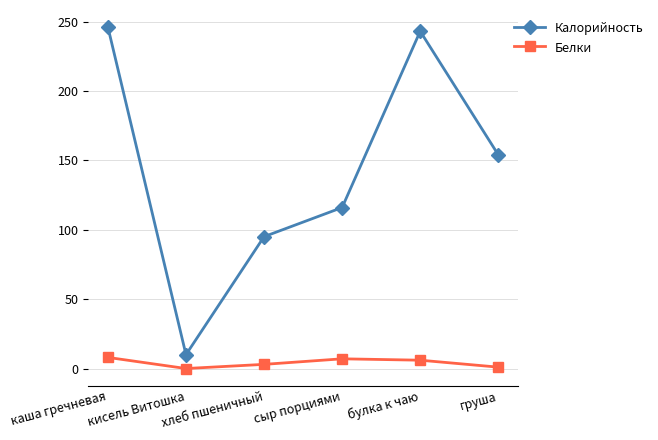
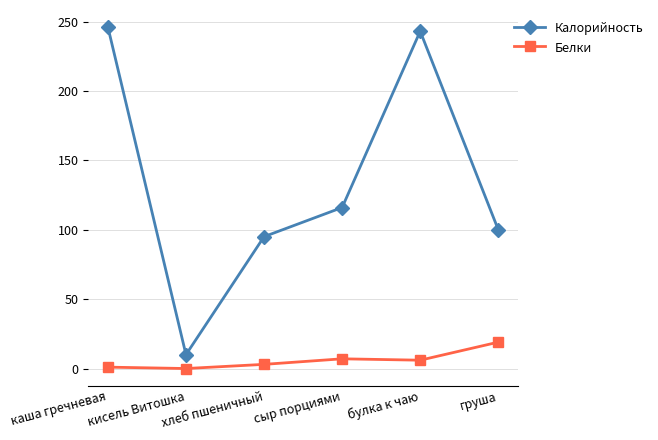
Белки, каша гречневая: 8 -> 1
Калорийность, груша: 154 -> 100
Белки, груша: 1 -> 19
